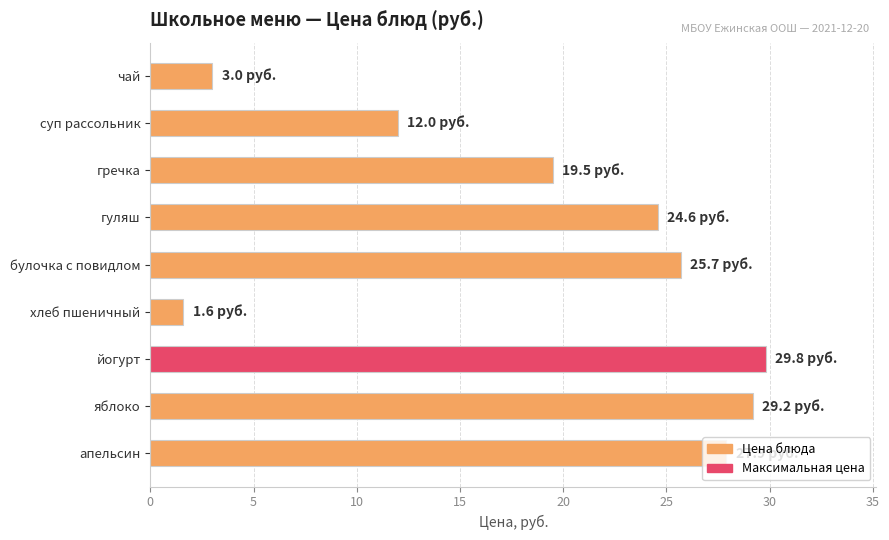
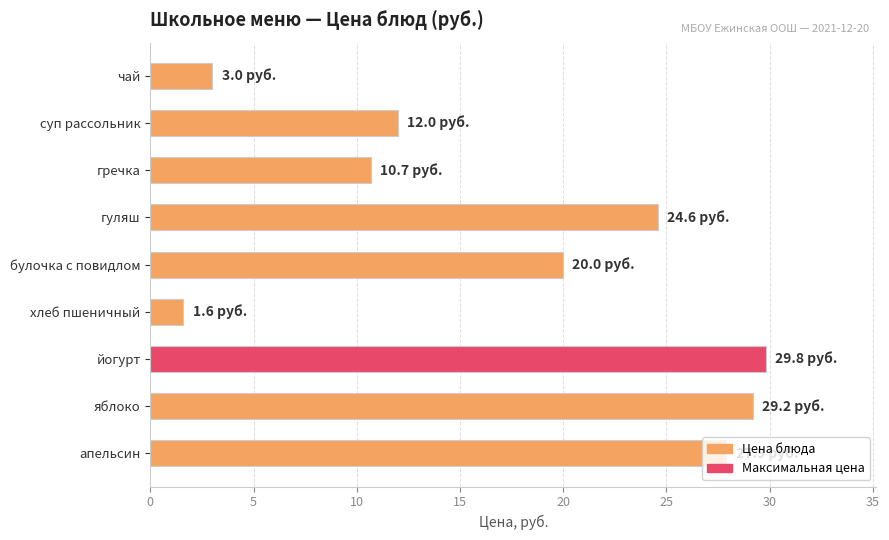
гречка: 19.5 -> 10.7
булочка с повидлом: 25.7 -> 20.0
